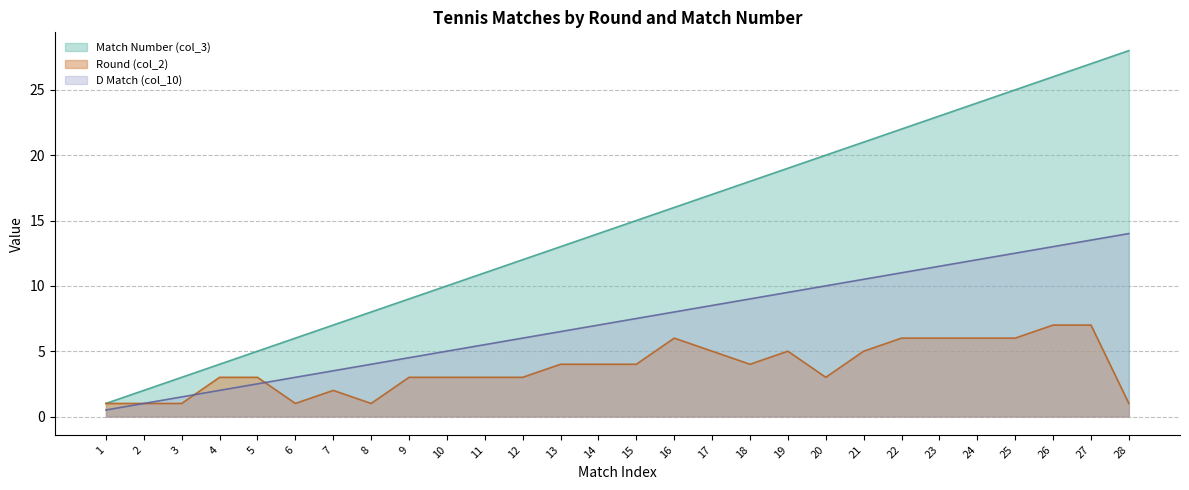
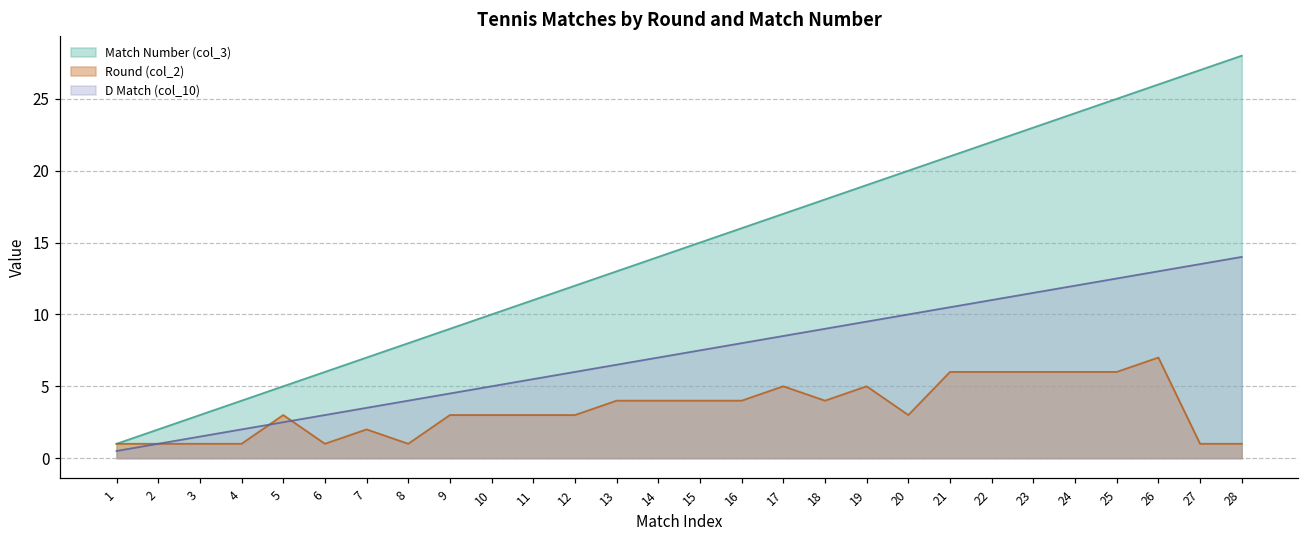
Round (col_2), 4: 3 -> 1
Round (col_2), 16: 6 -> 4
Round (col_2), 21: 5 -> 6
Round (col_2), 27: 7 -> 1
